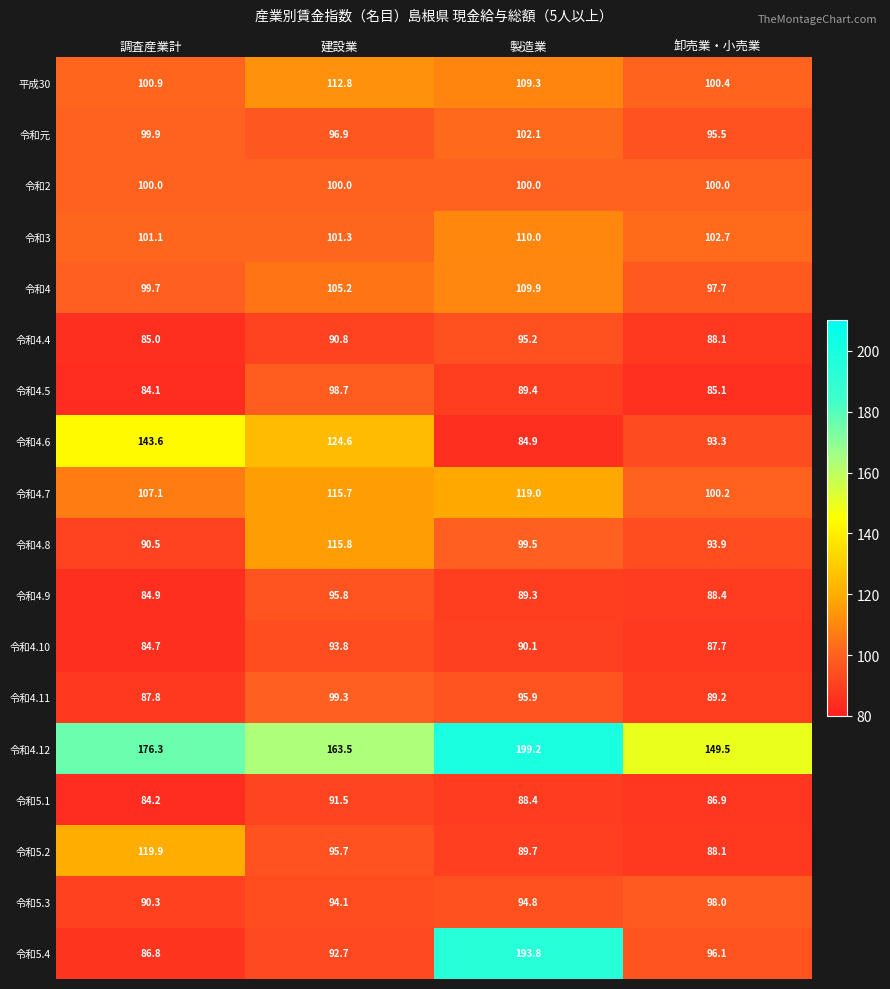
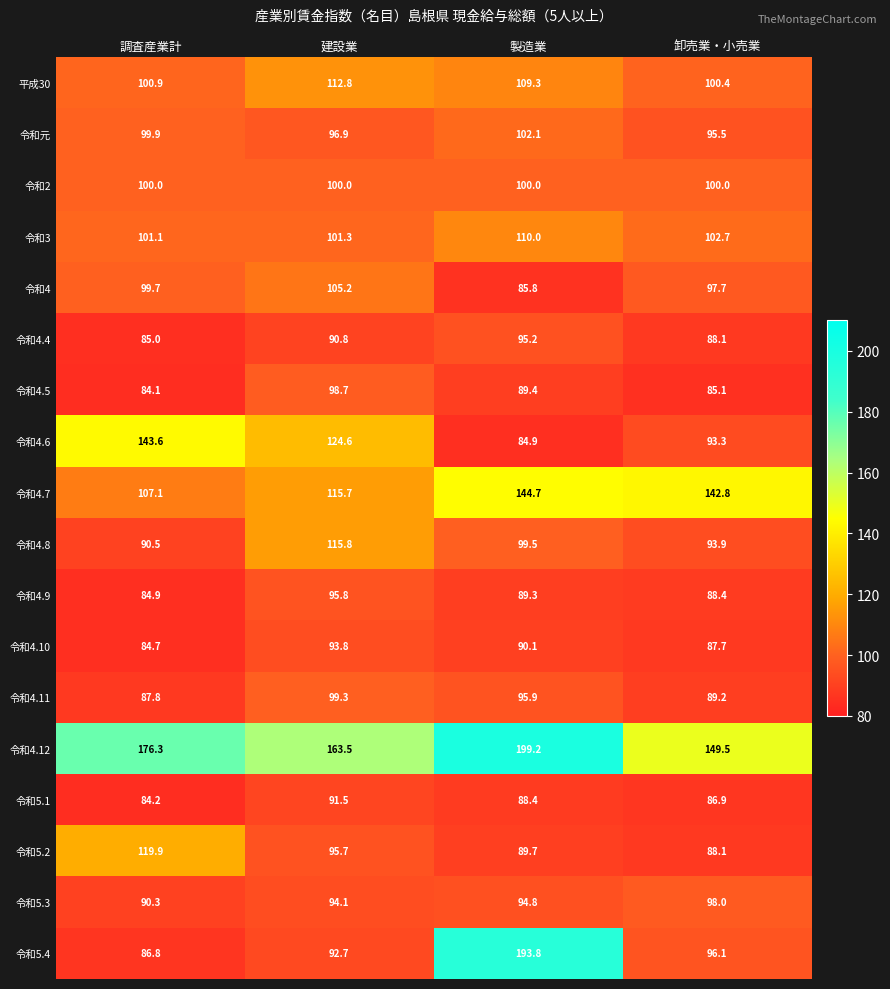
令和4, 製造業: 109.9 -> 85.8
令和4.7, 製造業: 119.0 -> 144.7
令和4.7, 卸売業・小売業: 100.2 -> 142.8
